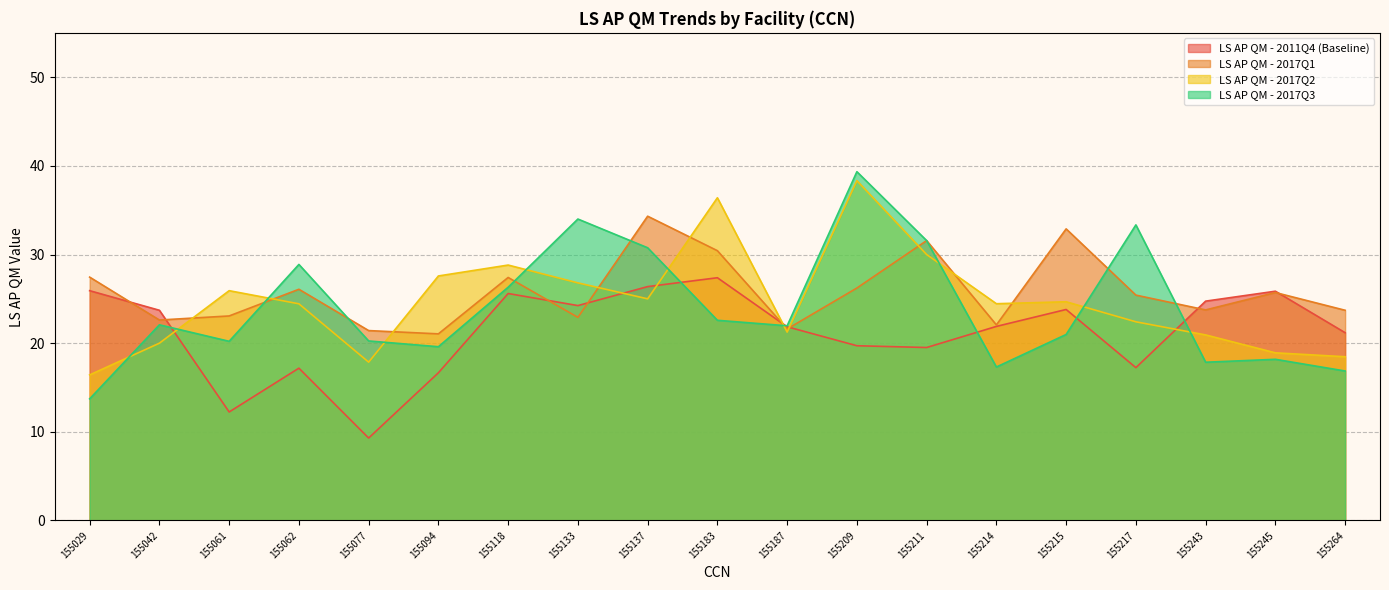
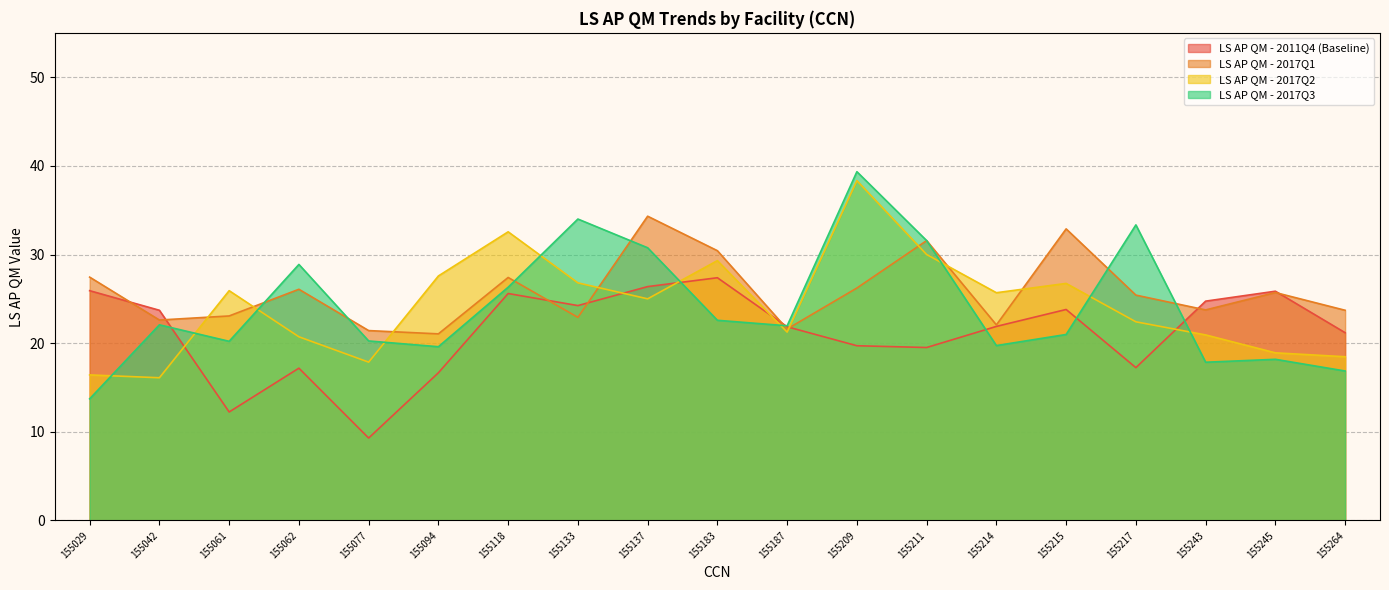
LS AP QM - 2017Q2, 155042: 20 -> 16
LS AP QM - 2017Q2, 155062: 24 -> 21
LS AP QM - 2017Q2, 155118: 29 -> 33
LS AP QM - 2017Q2, 155183: 36 -> 29
LS AP QM - 2017Q2, 155214: 24 -> 26
LS AP QM - 2017Q3, 155214: 17 -> 20
LS AP QM - 2017Q2, 155215: 25 -> 27
